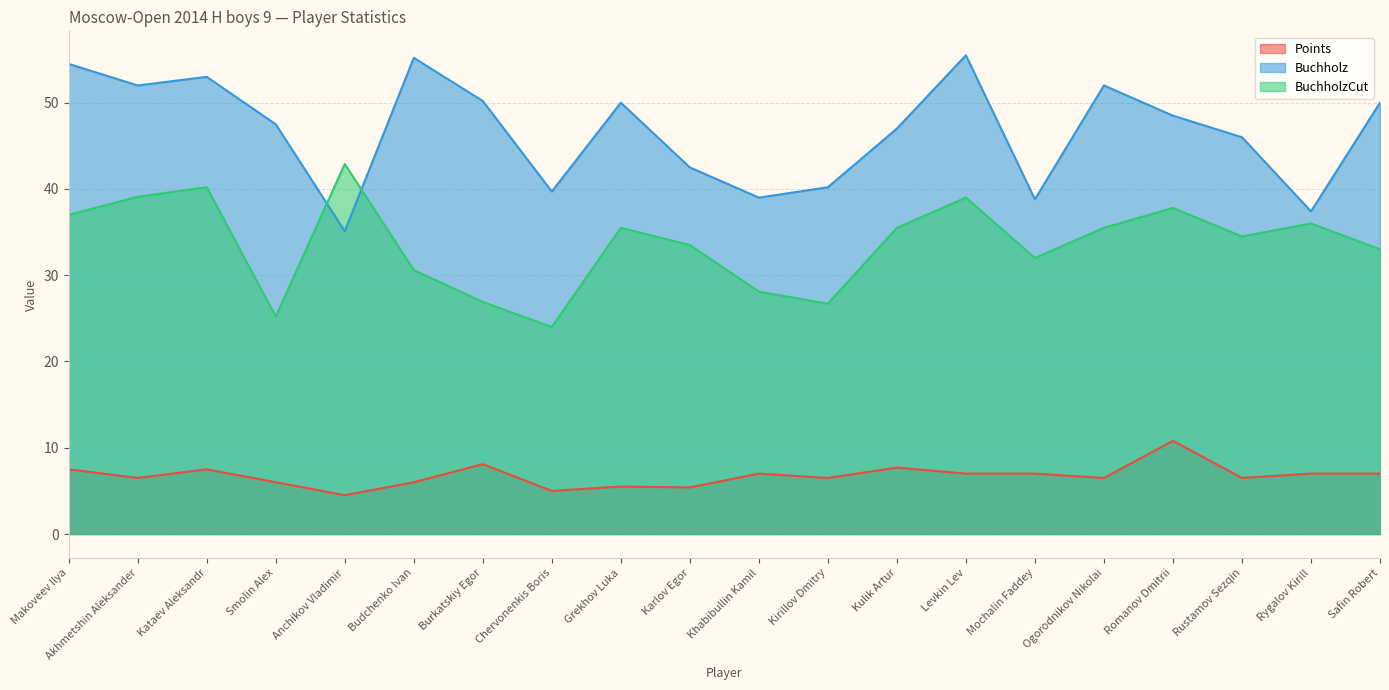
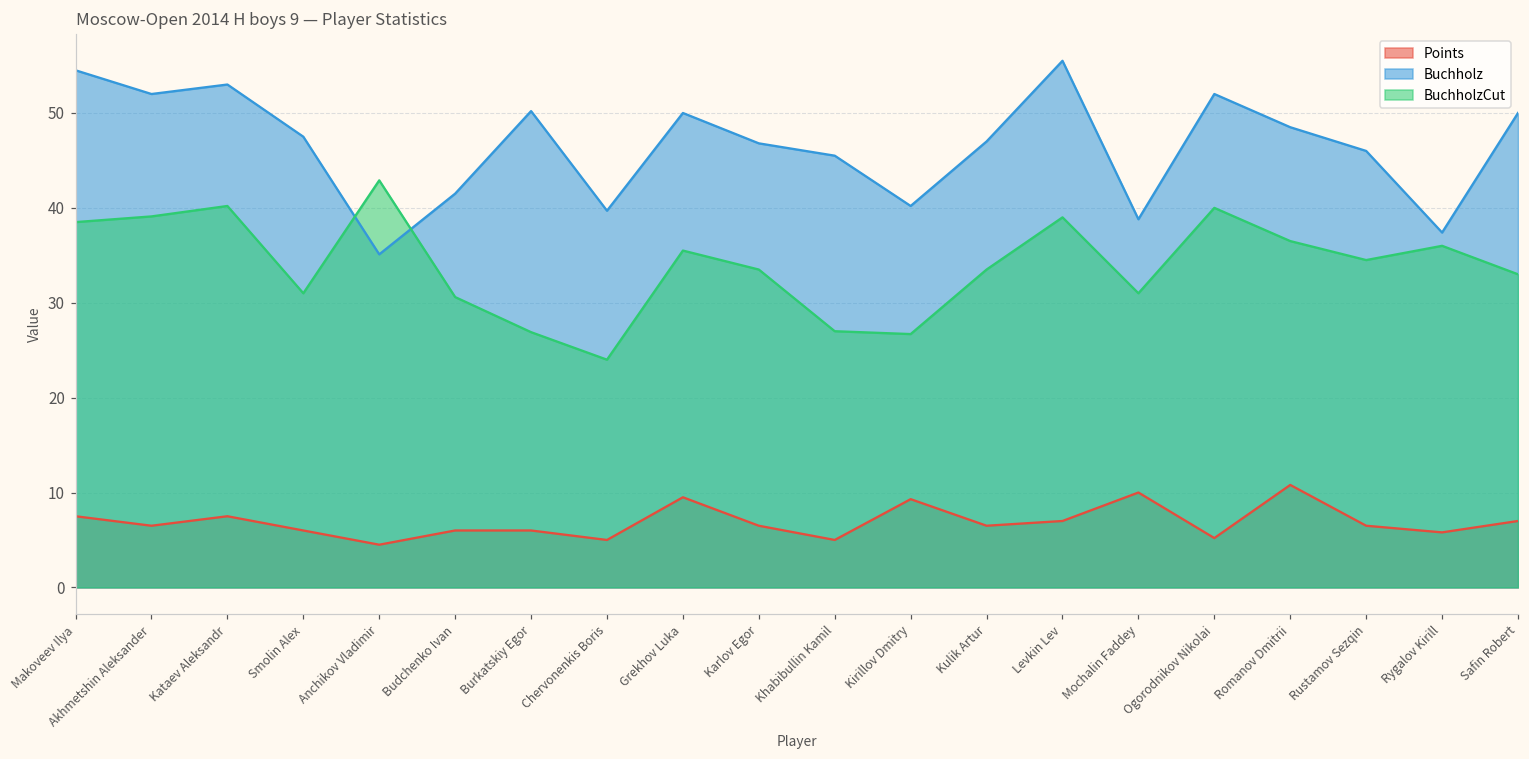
BuchholzCut, Makoveev Ilya: 37 -> 39
BuchholzCut, Smolin Alex: 25 -> 31
Buchholz, Budchenko Ivan: 55 -> 42
Points, Burkatskiy Egor: 8 -> 6
Points, Grekhov Luka: 6 -> 10
Points, Karlov Egor: 5 -> 7
Buchholz, Karlov Egor: 43 -> 47
Points, Khabibullin Kamil: 7 -> 5
Buchholz, Khabibullin Kamil: 39 -> 46
BuchholzCut, Khabibullin Kamil: 28 -> 27
Points, Kirillov Dmitry: 7 -> 9
Points, Kulik Artur: 8 -> 7
BuchholzCut, Kulik Artur: 36 -> 34
Points, Mochalin Faddey: 7 -> 10
BuchholzCut, Mochalin Faddey: 32 -> 31
Points, Ogorodnikov Nikolai: 7 -> 5
BuchholzCut, Ogorodnikov Nikolai: 36 -> 40
BuchholzCut, Romanov Dmitrii: 38 -> 37
Points, Rygalov Kirill: 7 -> 6
